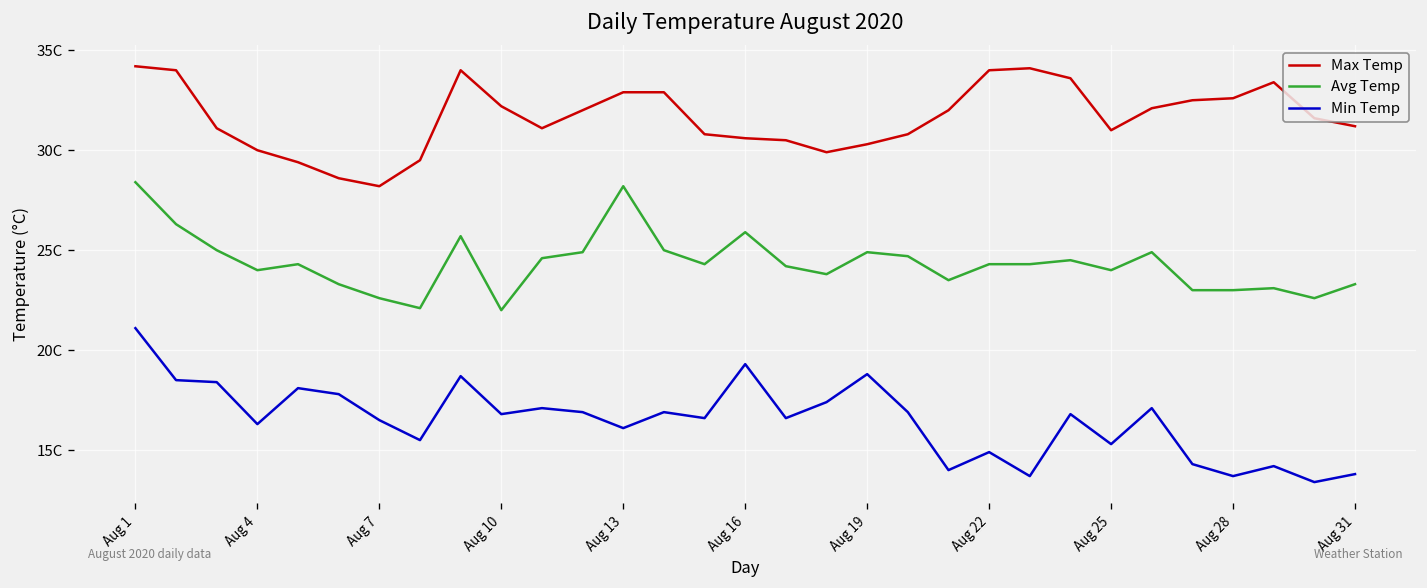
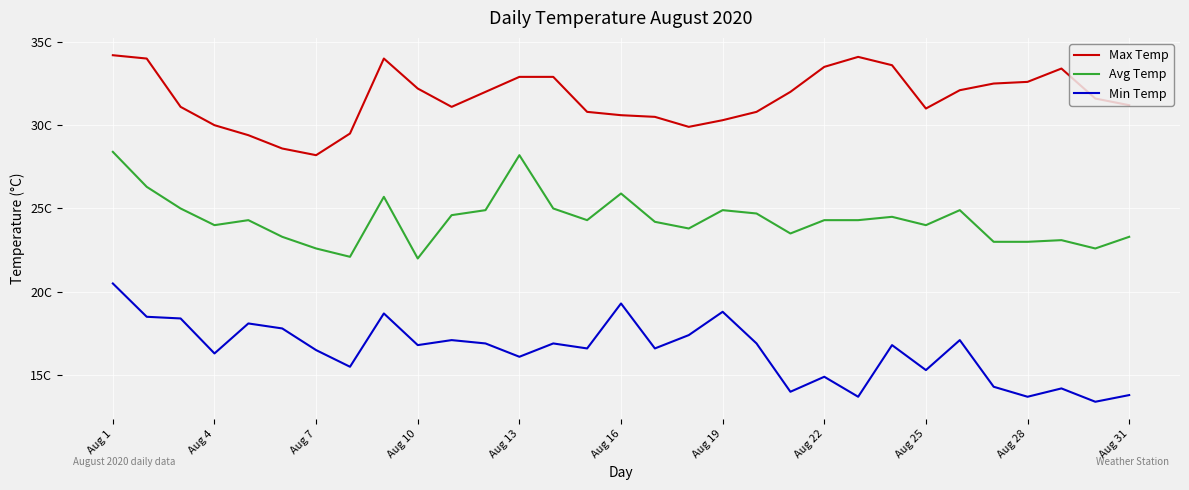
Min Temp, Aug 1: 21.1C -> 20.5C
Max Temp, Aug 22: 34.0C -> 33.5C
